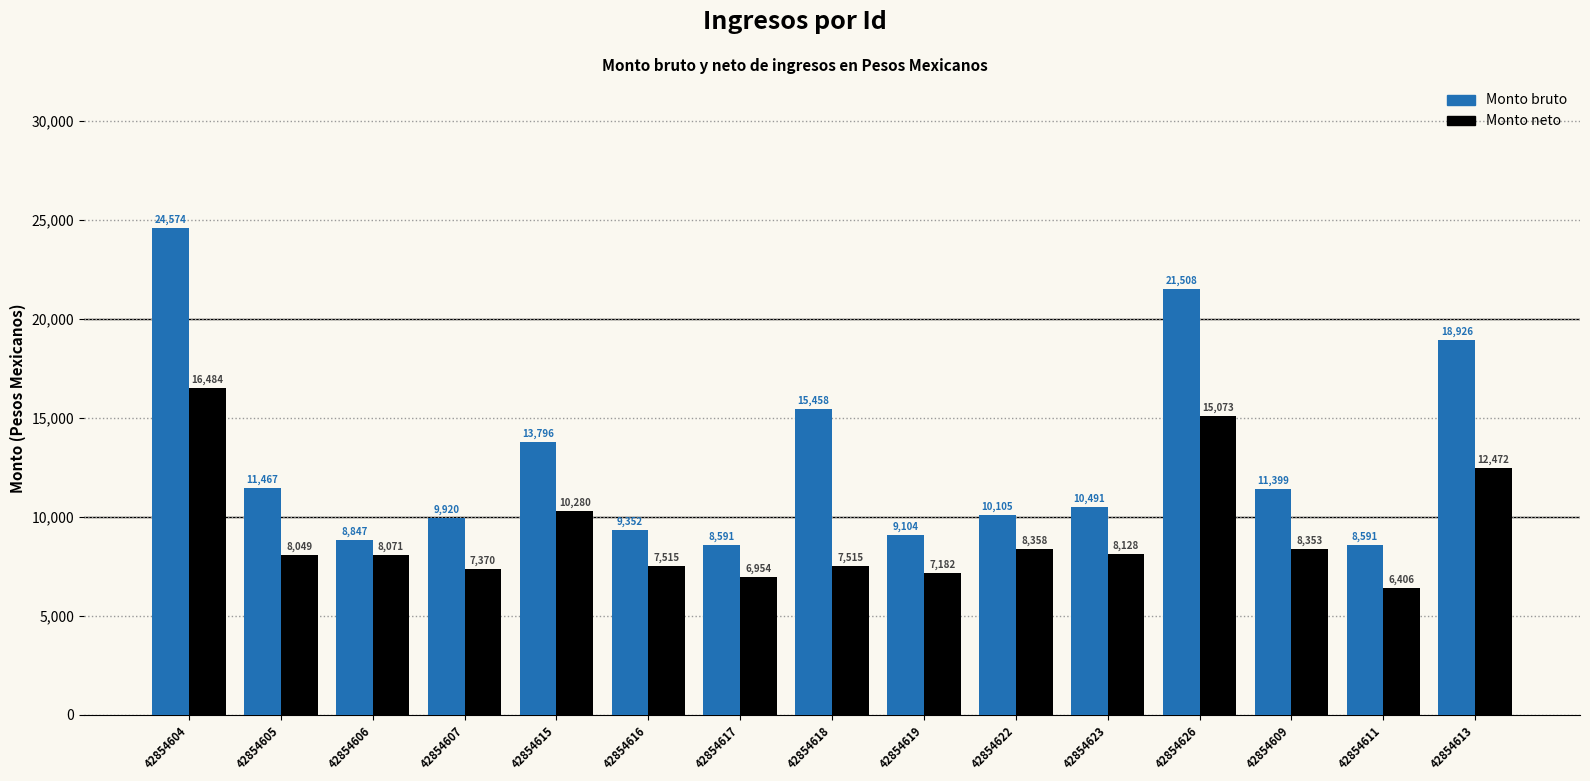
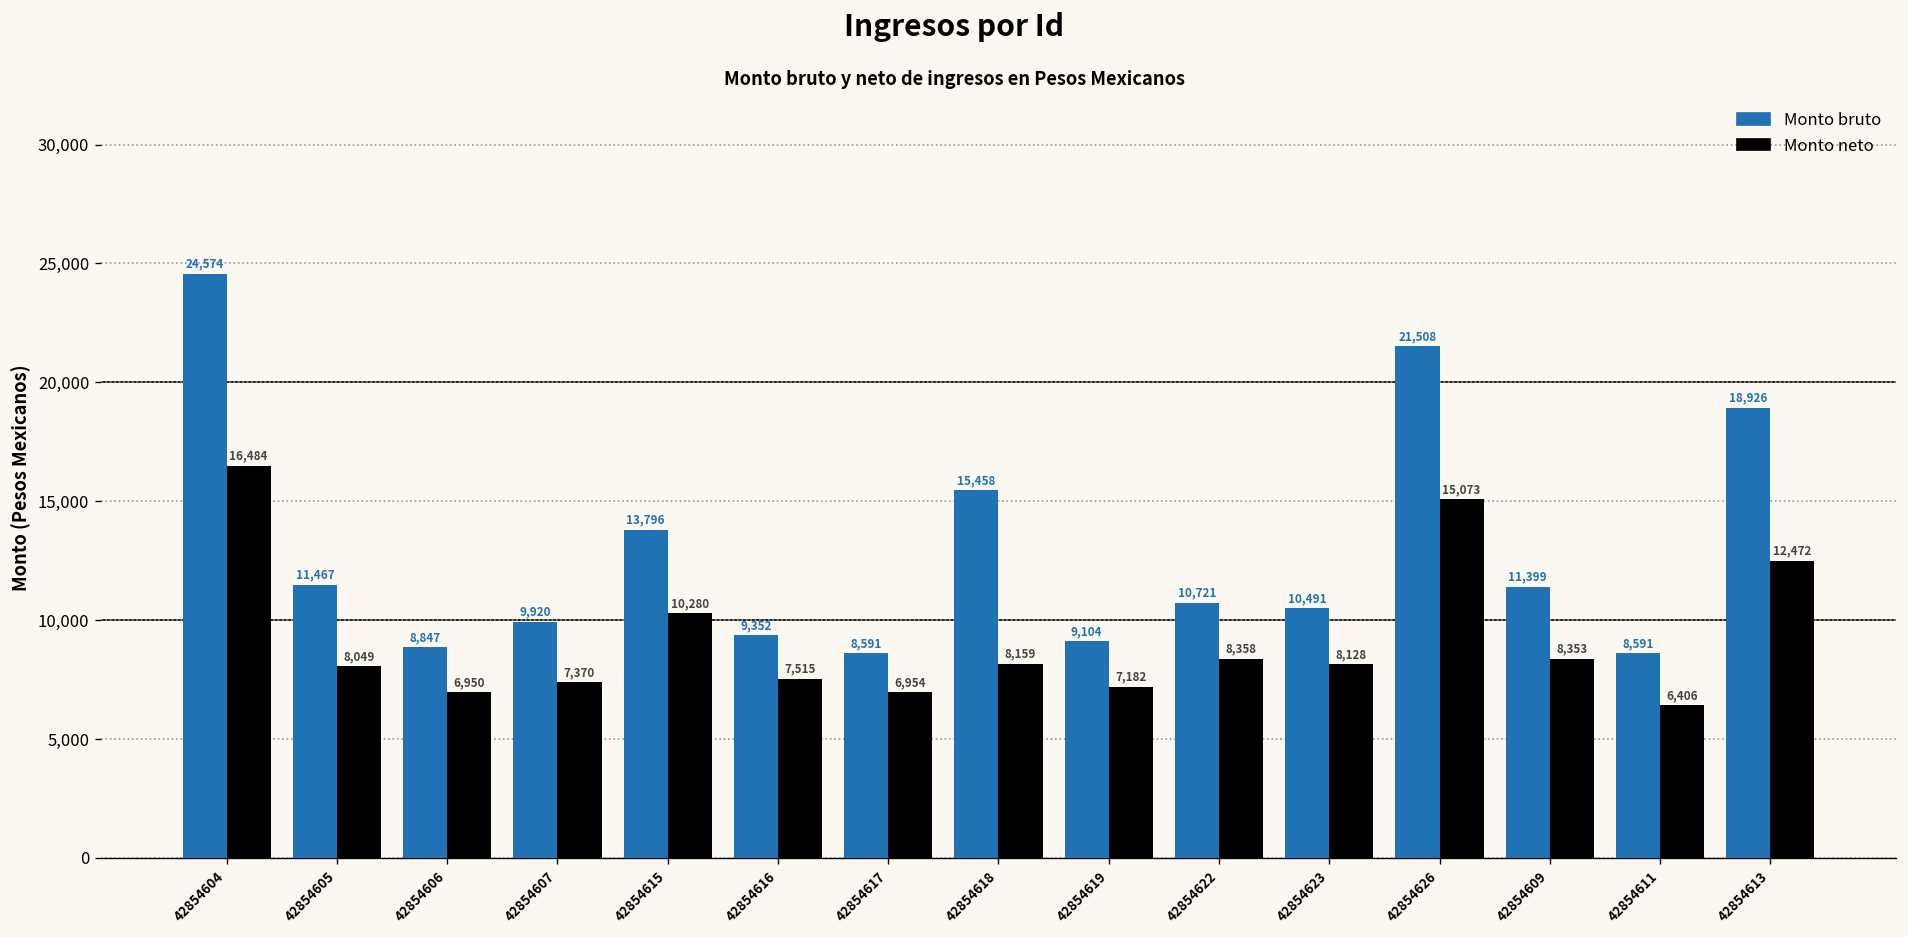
Monto neto, 42854606: 8,071 -> 6,950
Monto neto, 42854618: 7,515 -> 8,159
Monto bruto, 42854622: 10,105 -> 10,721
